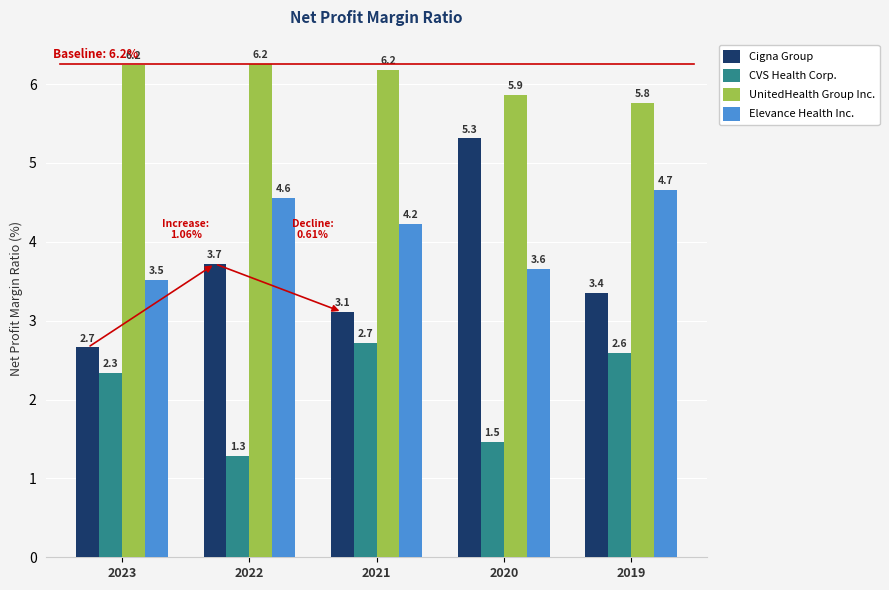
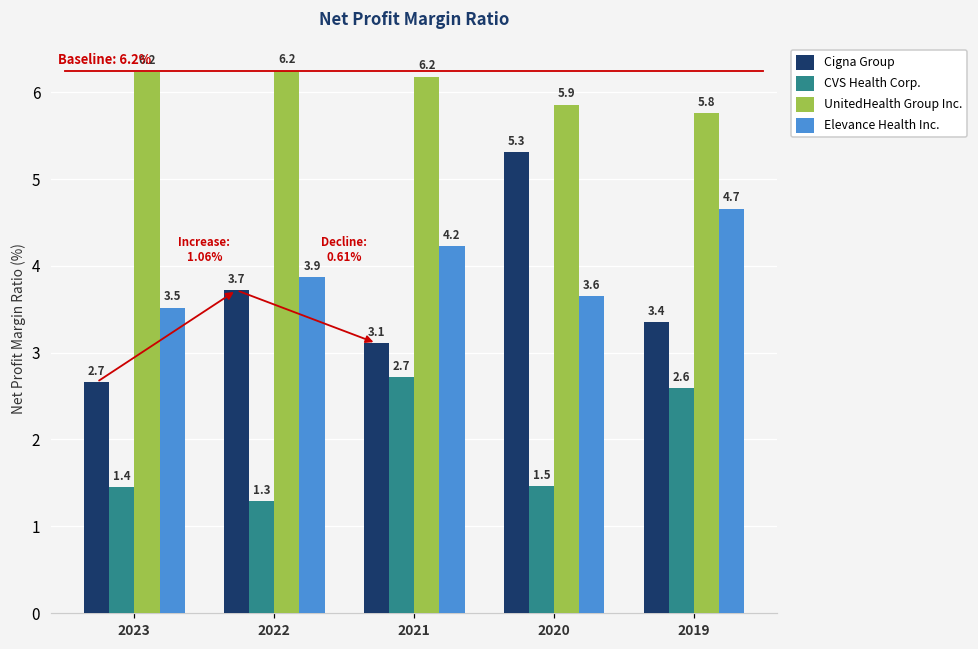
CVS Health Corp., 2023: 2.3 -> 1.4
Elevance Health Inc., 2022: 4.6 -> 3.9
